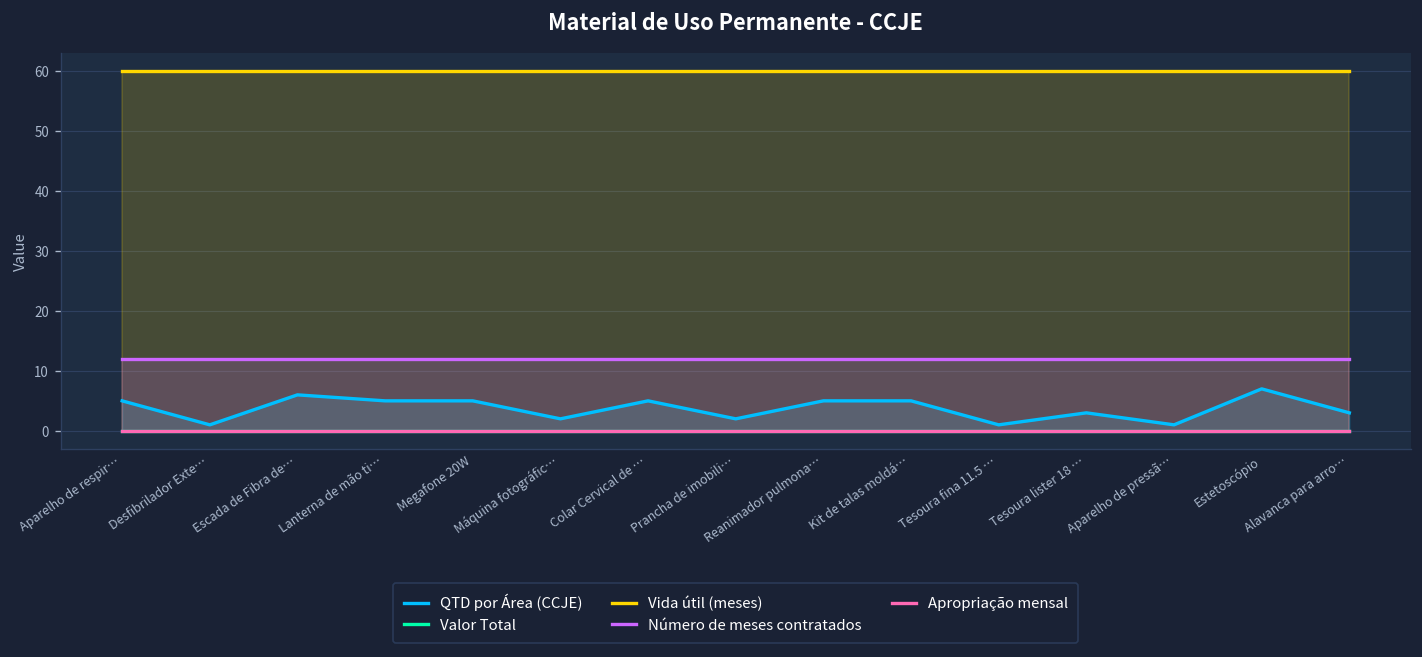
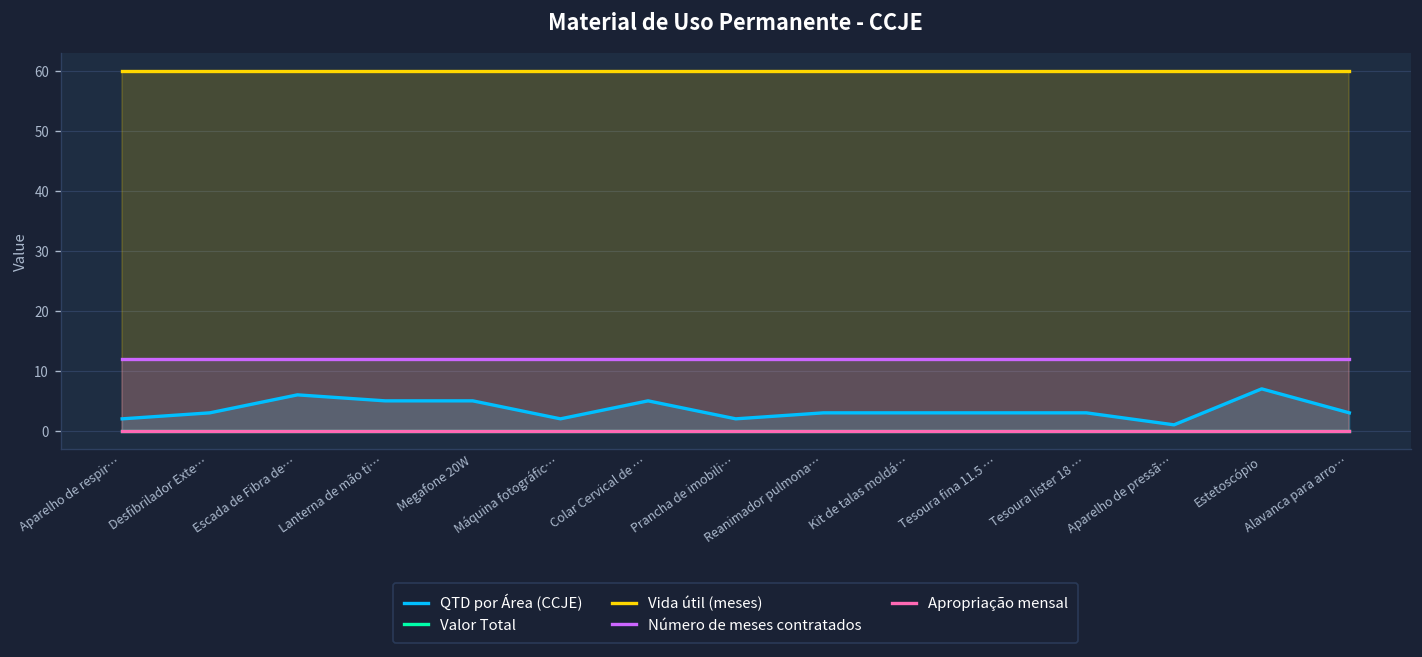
QTD por Área (CCJE), Aparelho de respir…: 5 -> 2
QTD por Área (CCJE), Desfibrilador Exte…: 1 -> 3
QTD por Área (CCJE), Reanimador pulmona…: 5 -> 3
QTD por Área (CCJE), Kit de talas moldá…: 5 -> 3
QTD por Área (CCJE), Tesoura fina 11.5 …: 1 -> 3
